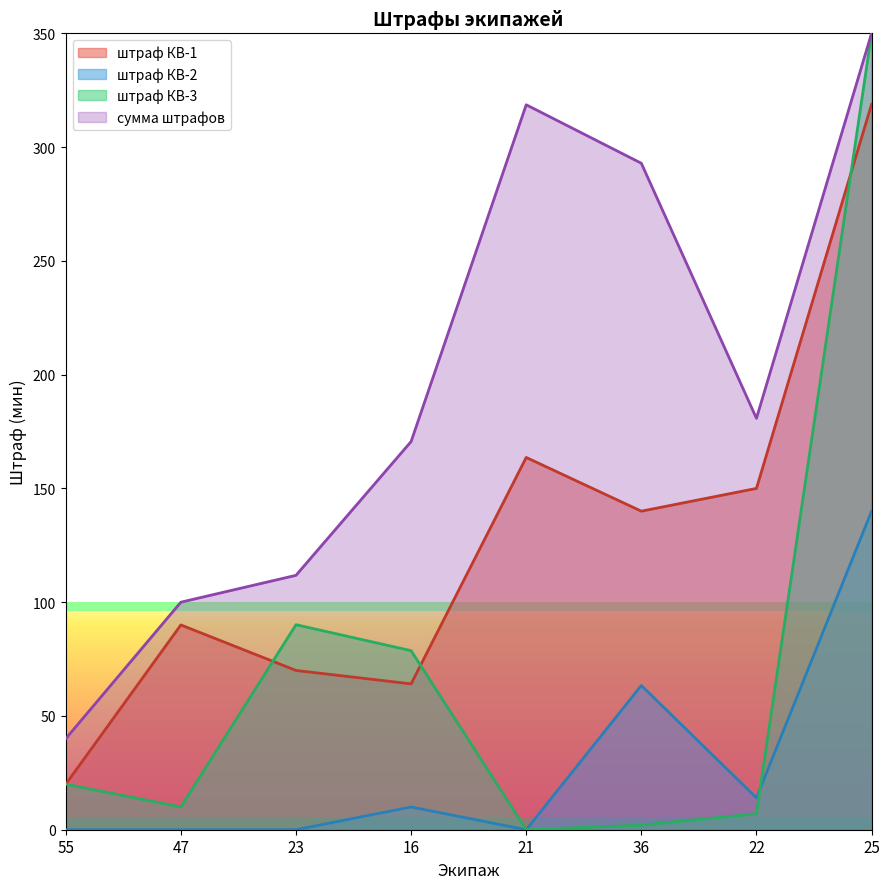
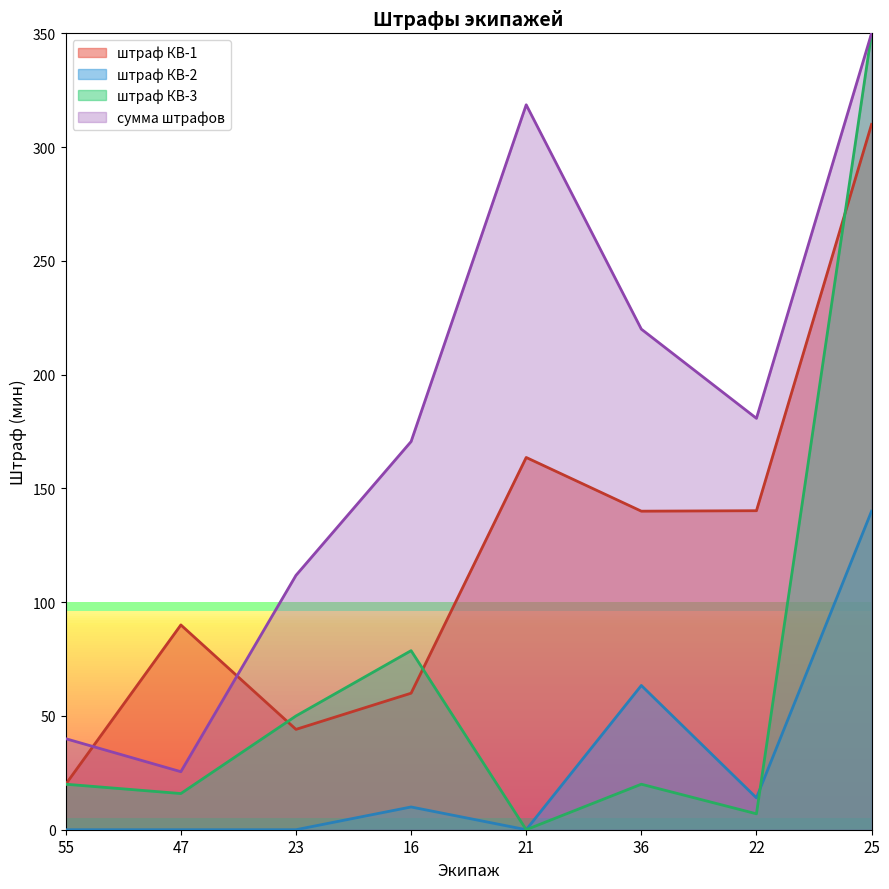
штраф КВ-3, 47: 10 -> 16
сумма штрафов, 47: 100 -> 26
штраф КВ-1, 23: 70 -> 44
штраф КВ-3, 23: 90 -> 50
штраф КВ-1, 16: 64 -> 60
штраф КВ-3, 36: 2 -> 20
сумма штрафов, 36: 293 -> 220
штраф КВ-1, 22: 150 -> 140
штраф КВ-1, 25: 319 -> 310
